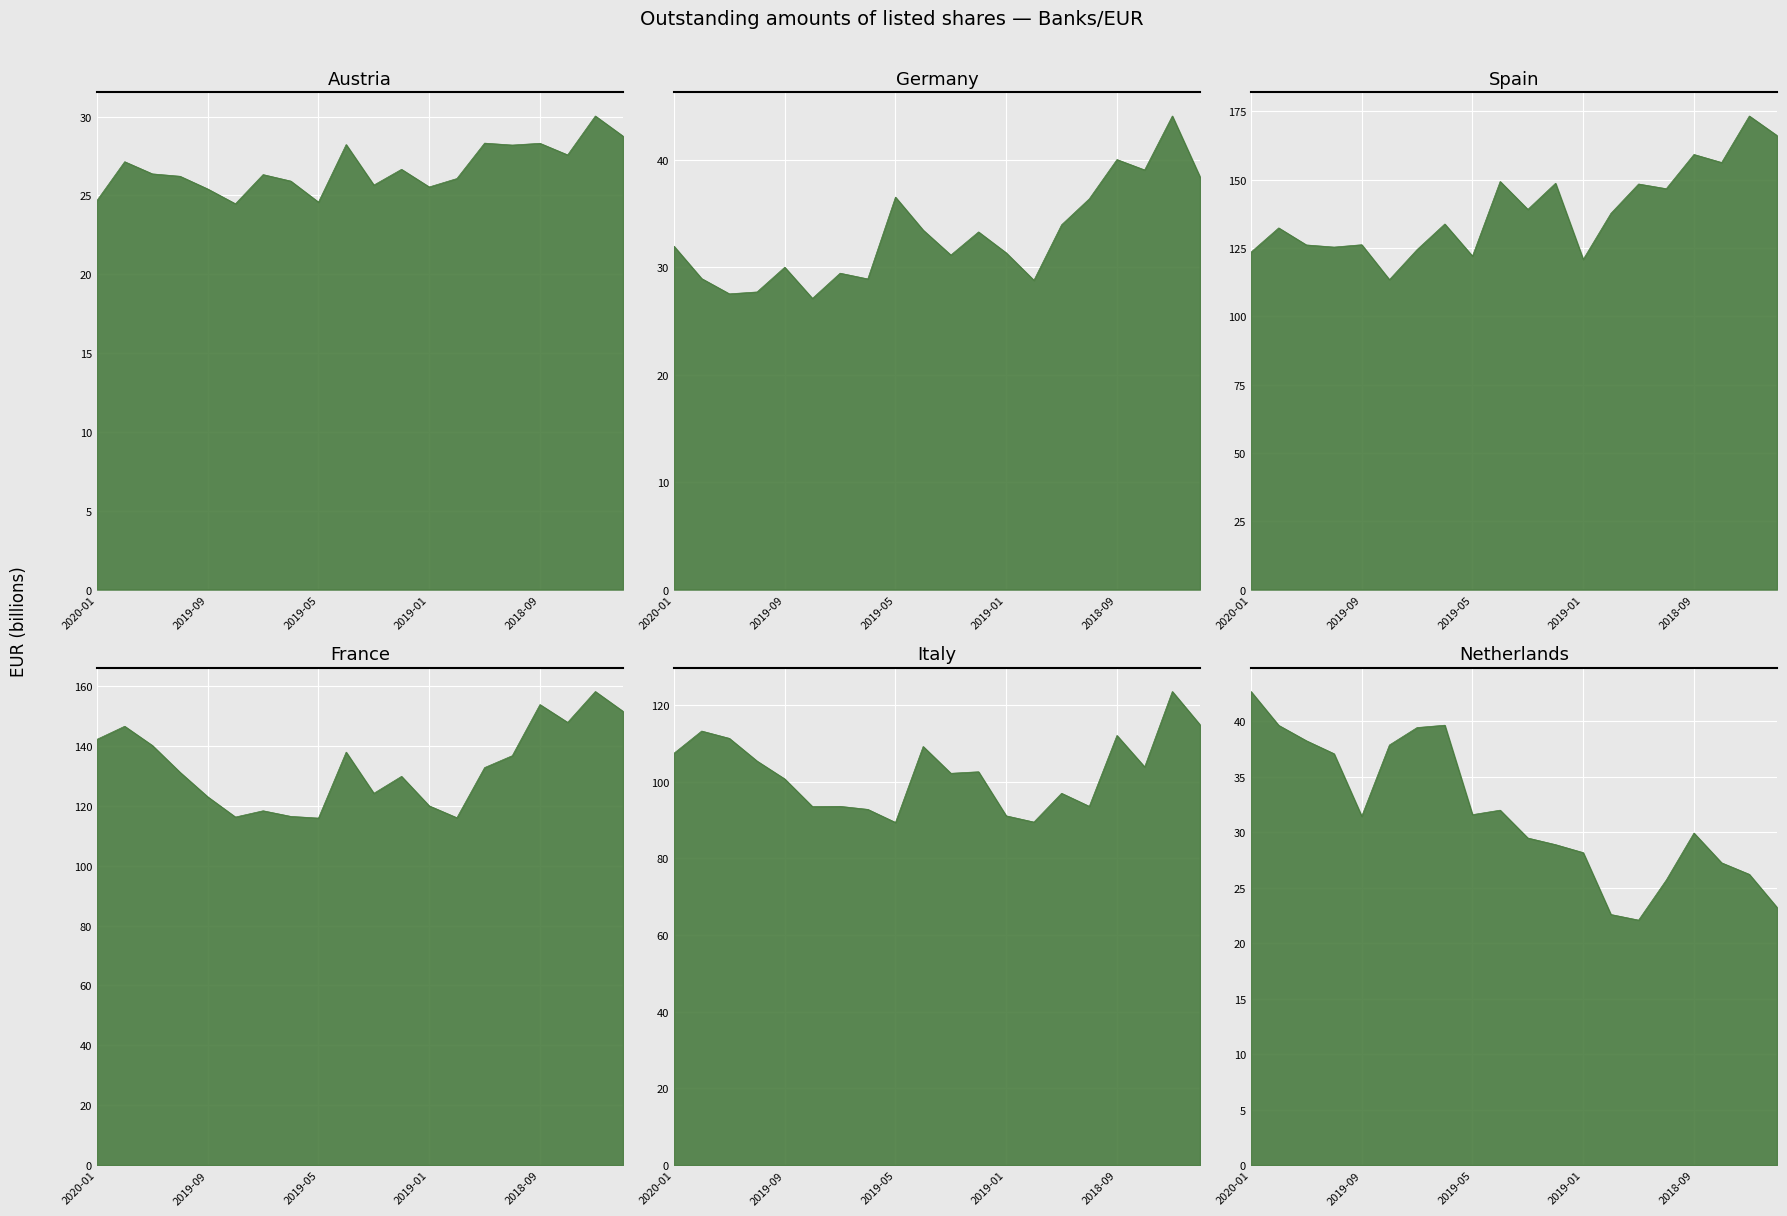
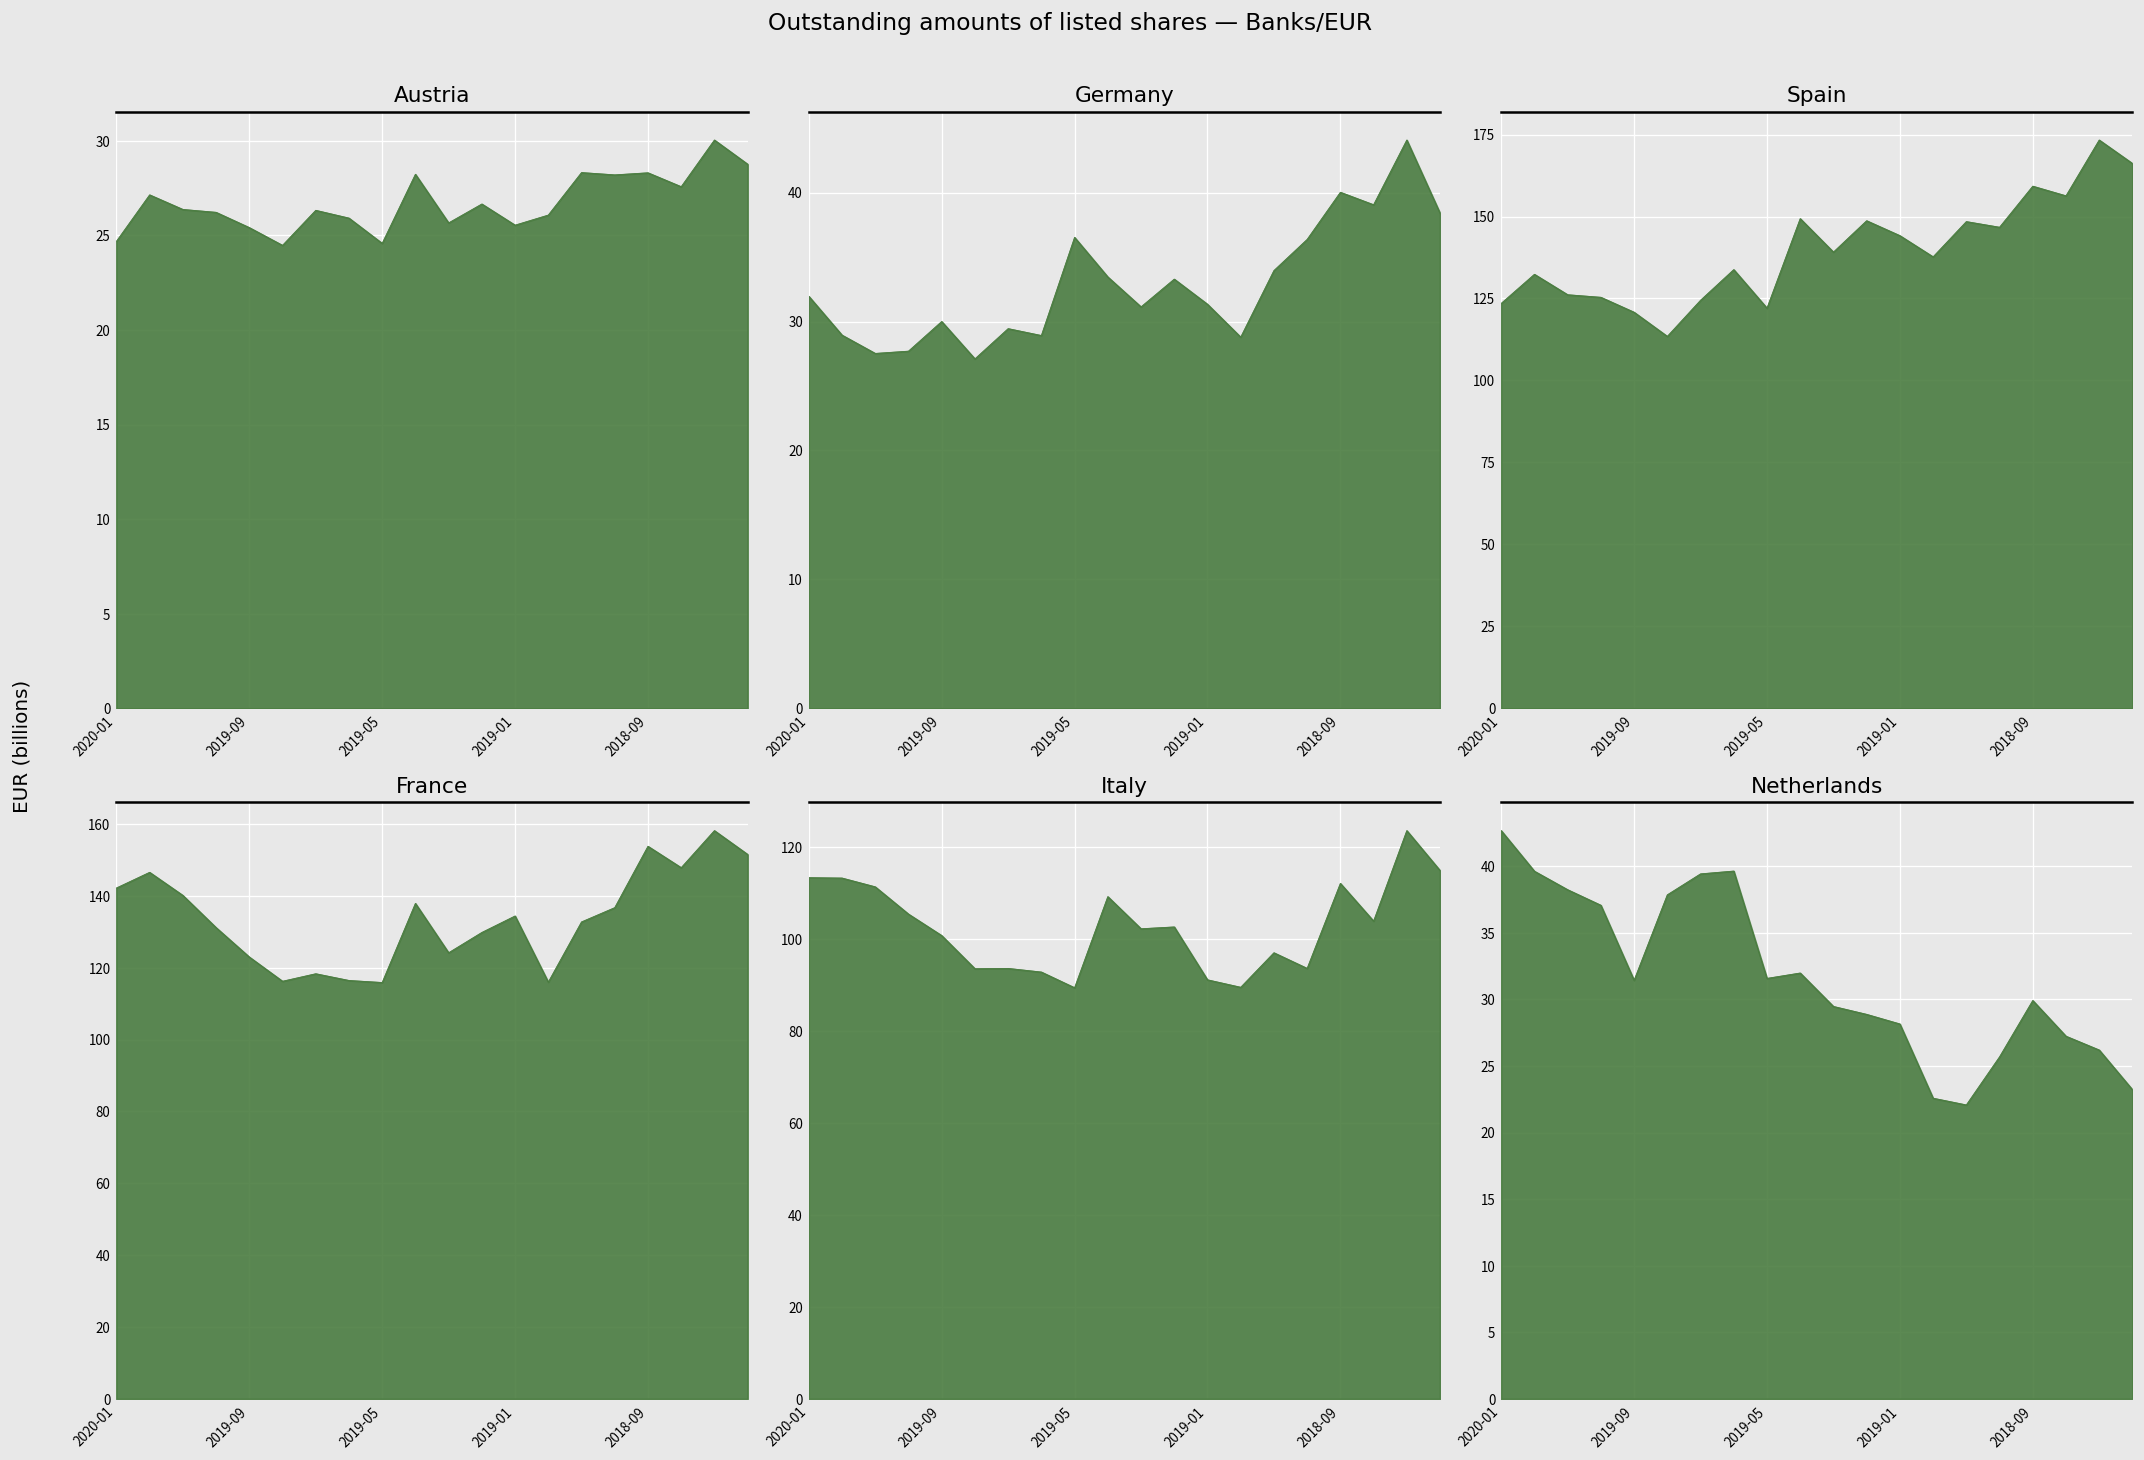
Spain, 2019-09: 126 -> 121
Spain, 2019-01: 121 -> 144
France, 2019-01: 120 -> 134
Italy, 2020-01: 107 -> 113
